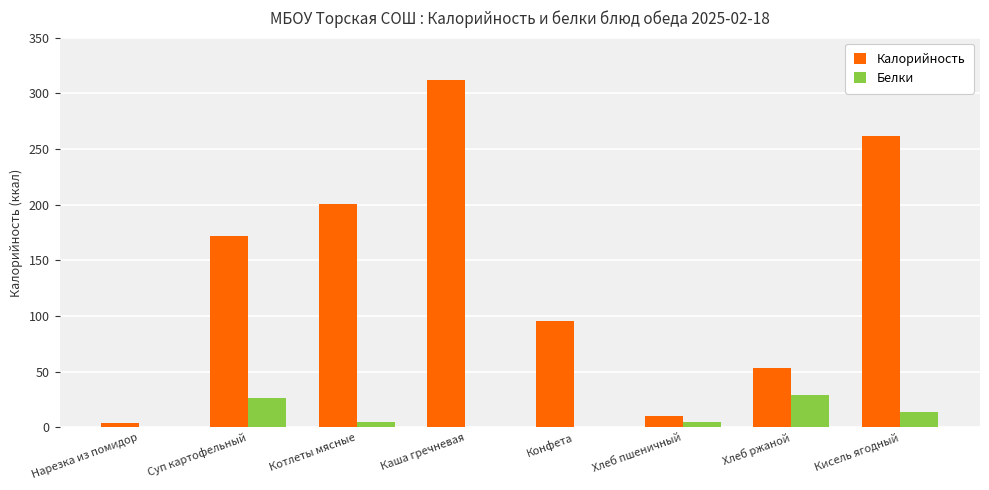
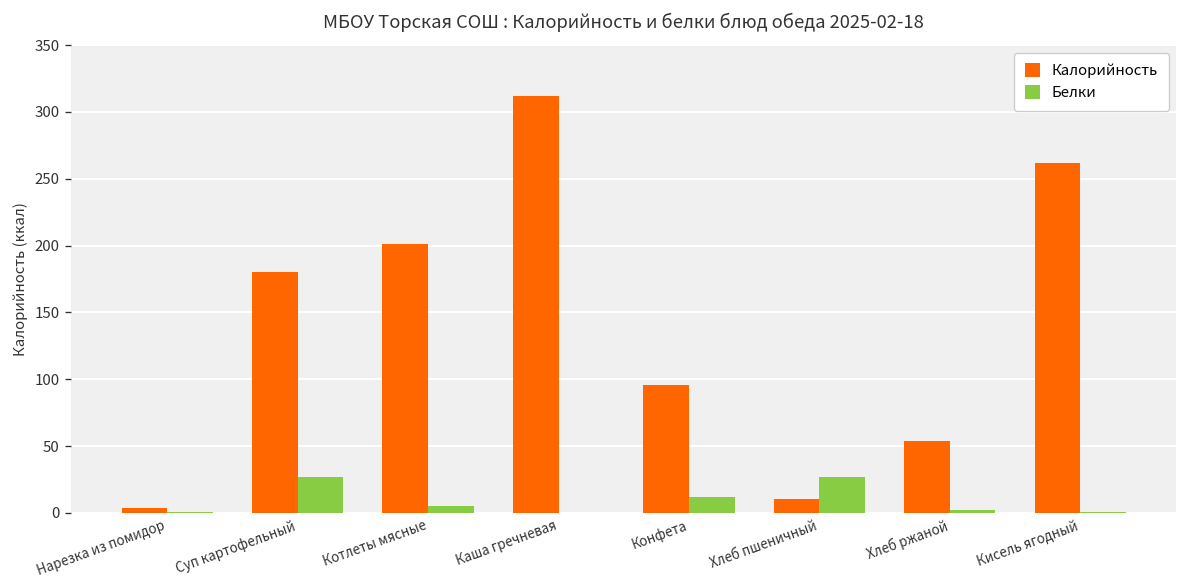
Калорийность, Суп картофельный: 172 -> 180
Белки, Конфета: 0 -> 12
Белки, Хлеб пшеничный: 5 -> 27
Белки, Хлеб ржаной: 30 -> 3
Белки, Кисель ягодный: 14 -> 1
